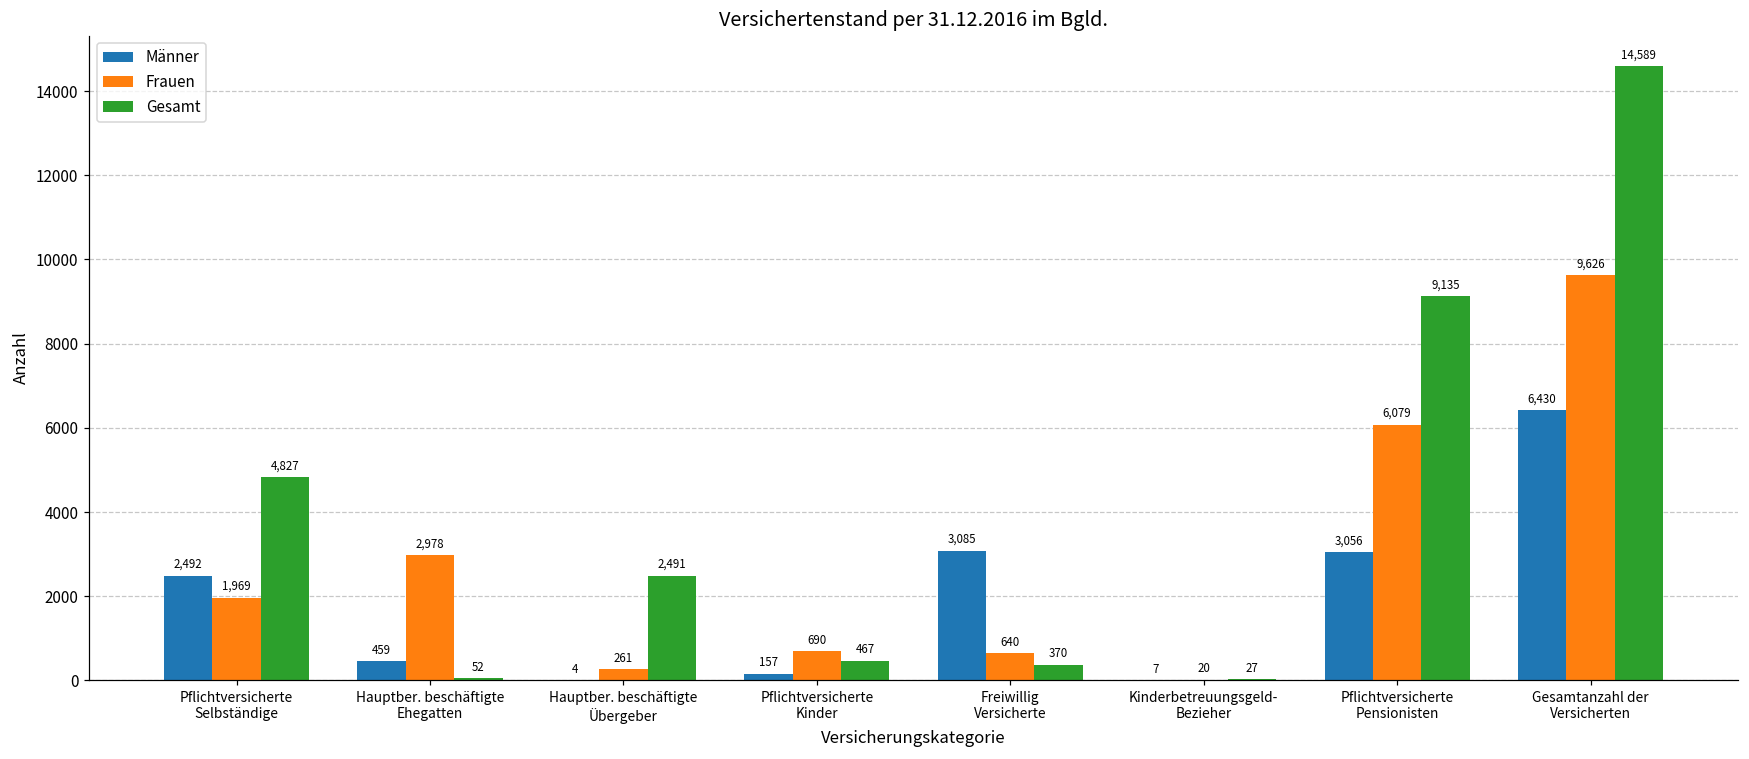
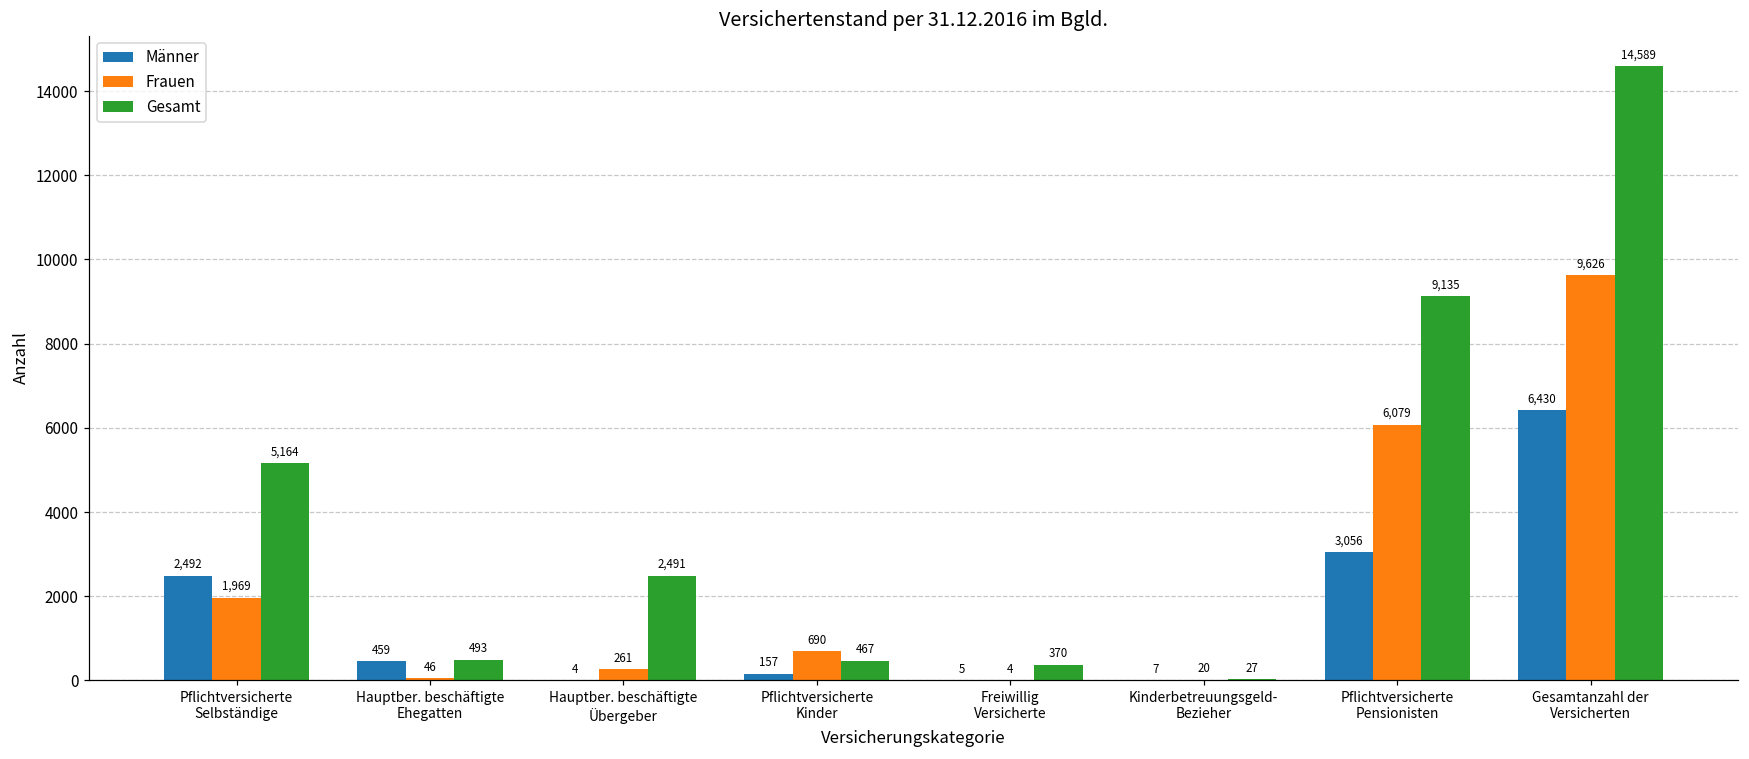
Gesamt, Pflichtversicherte Selbständige: 4,827 -> 5,164
Frauen, Hauptber. beschäftigte Ehegatten: 2,978 -> 46
Gesamt, Hauptber. beschäftigte Ehegatten: 52 -> 493
Männer, Freiwillig Versicherte: 3,085 -> 5
Frauen, Freiwillig Versicherte: 640 -> 4
